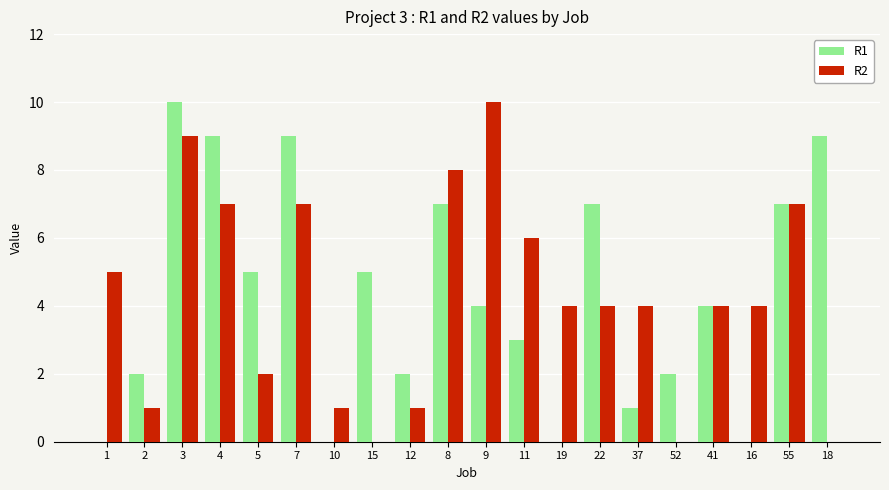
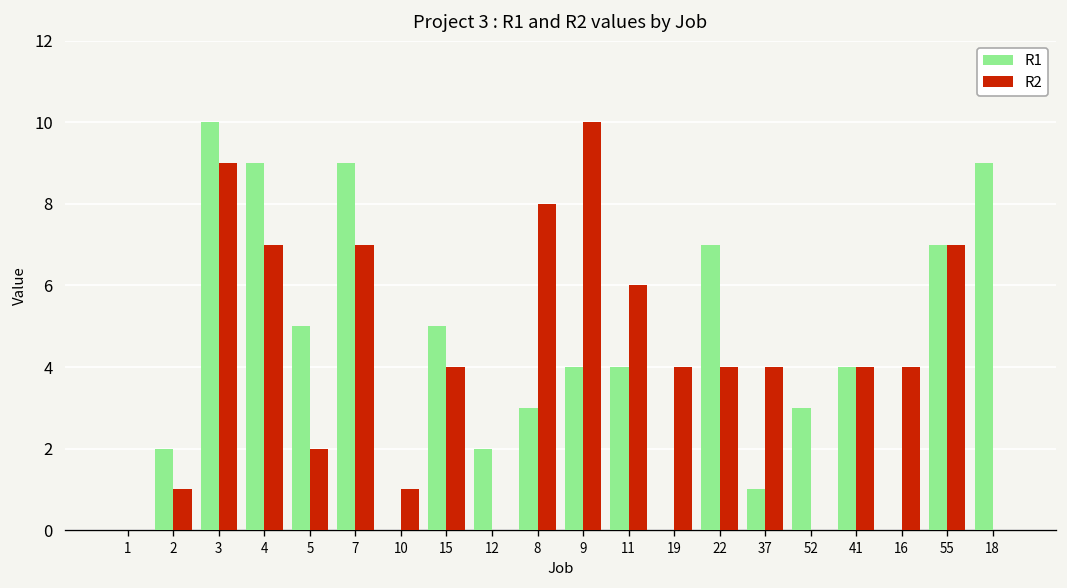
R2, 1: 5 -> 0
R2, 15: 0 -> 4
R2, 12: 1 -> 0
R1, 8: 7 -> 3
R1, 11: 3 -> 4
R1, 52: 2 -> 3
